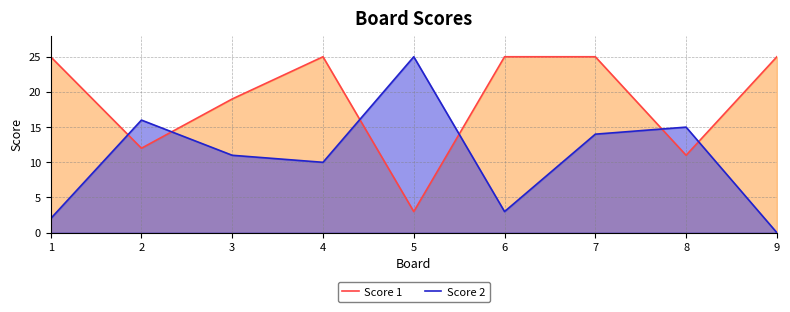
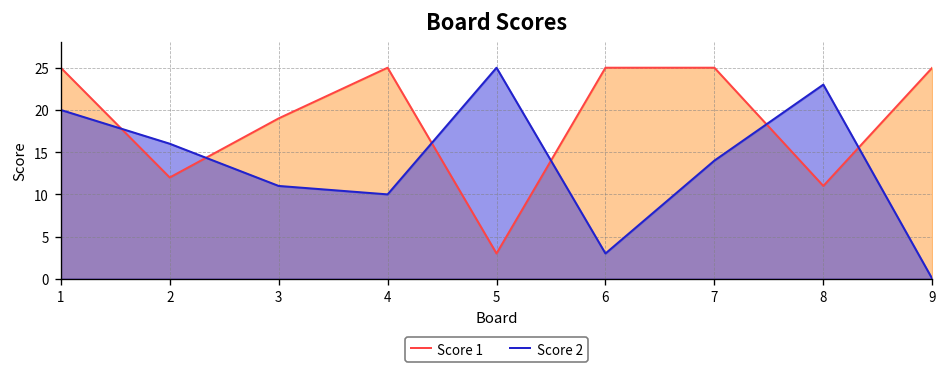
Score 2, 1: 2 -> 20
Score 2, 8: 15 -> 23
